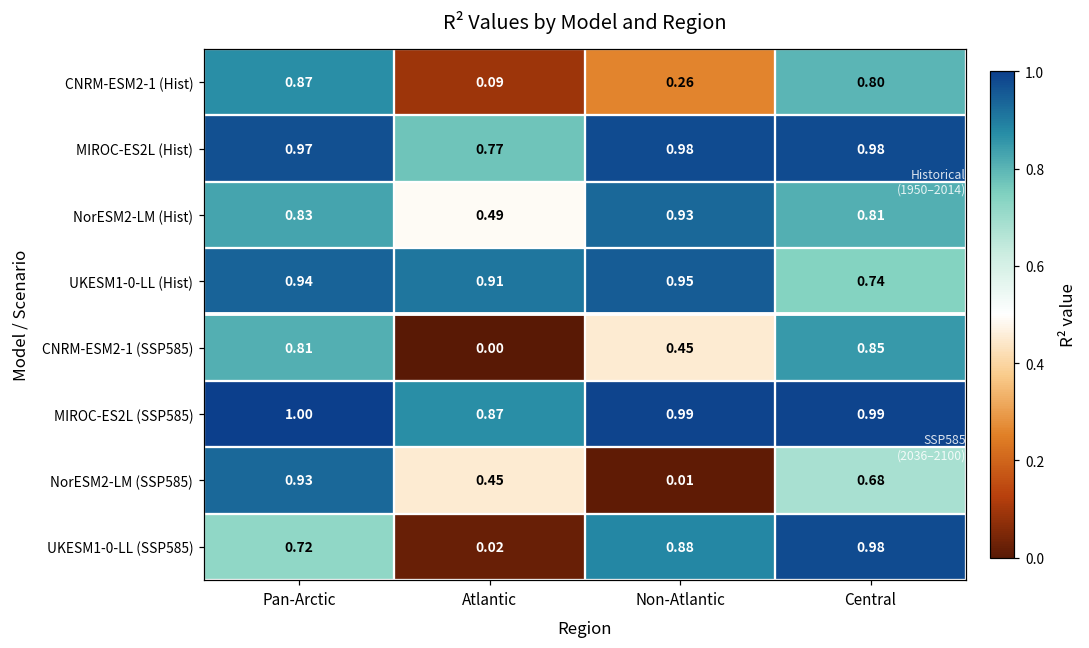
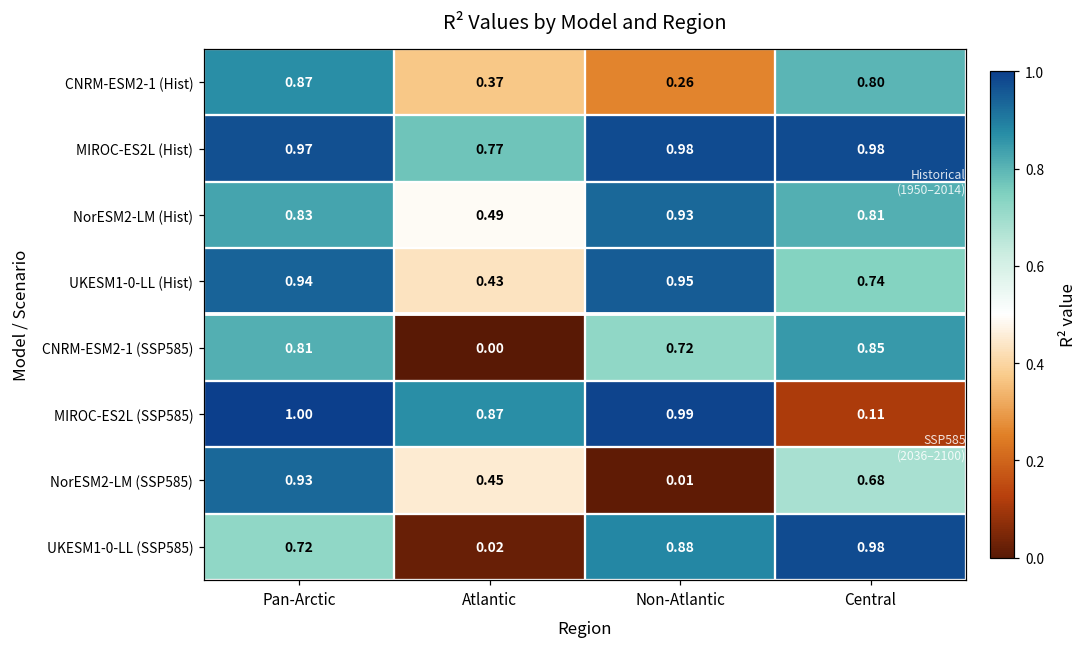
CNRM-ESM2-1 (Hist), Atlantic: 0.09 -> 0.37
UKESM1-0-LL (Hist), Atlantic: 0.91 -> 0.43
CNRM-ESM2-1 (SSP585), Non-Atlantic: 0.45 -> 0.72
MIROC-ES2L (SSP585), Central: 0.99 -> 0.11
